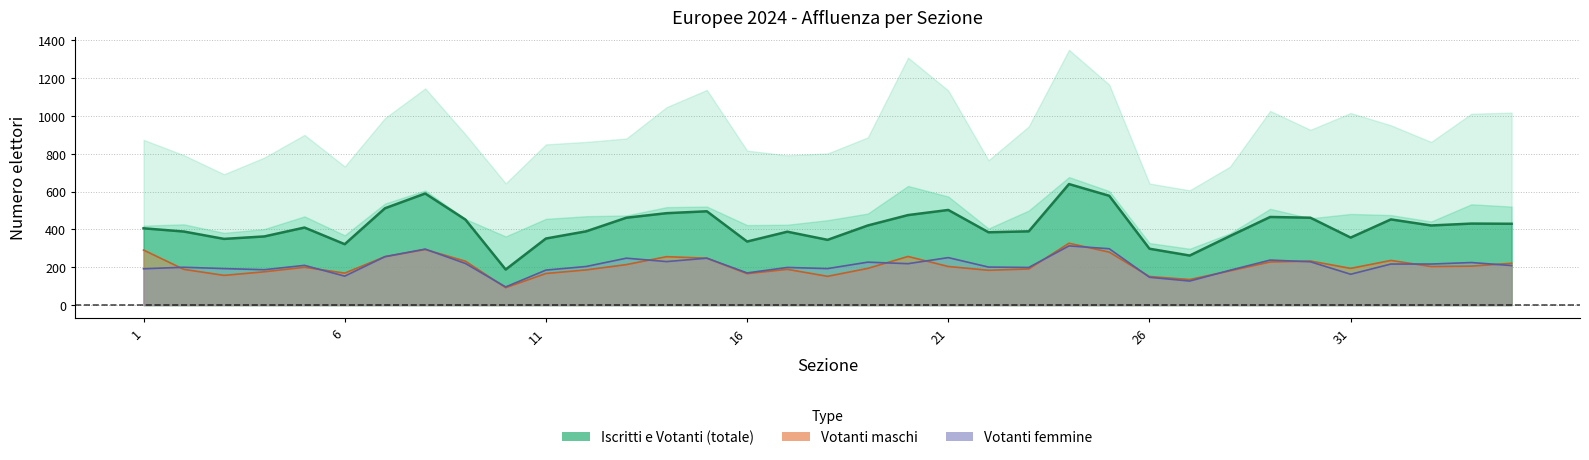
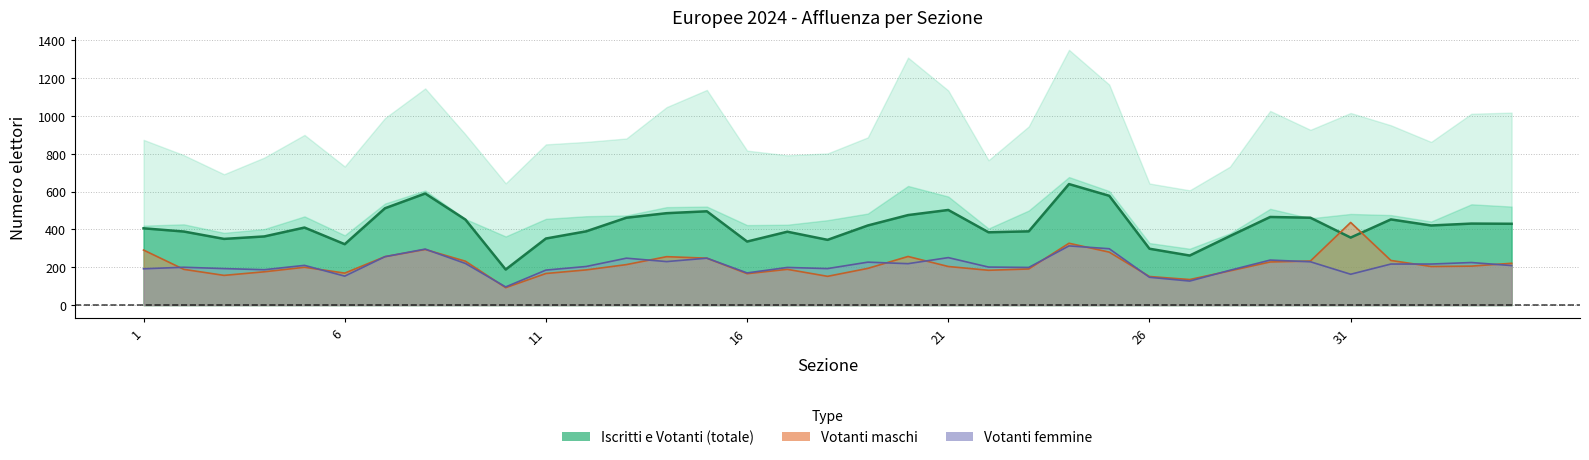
Votanti maschi, 31: 190 -> 440
